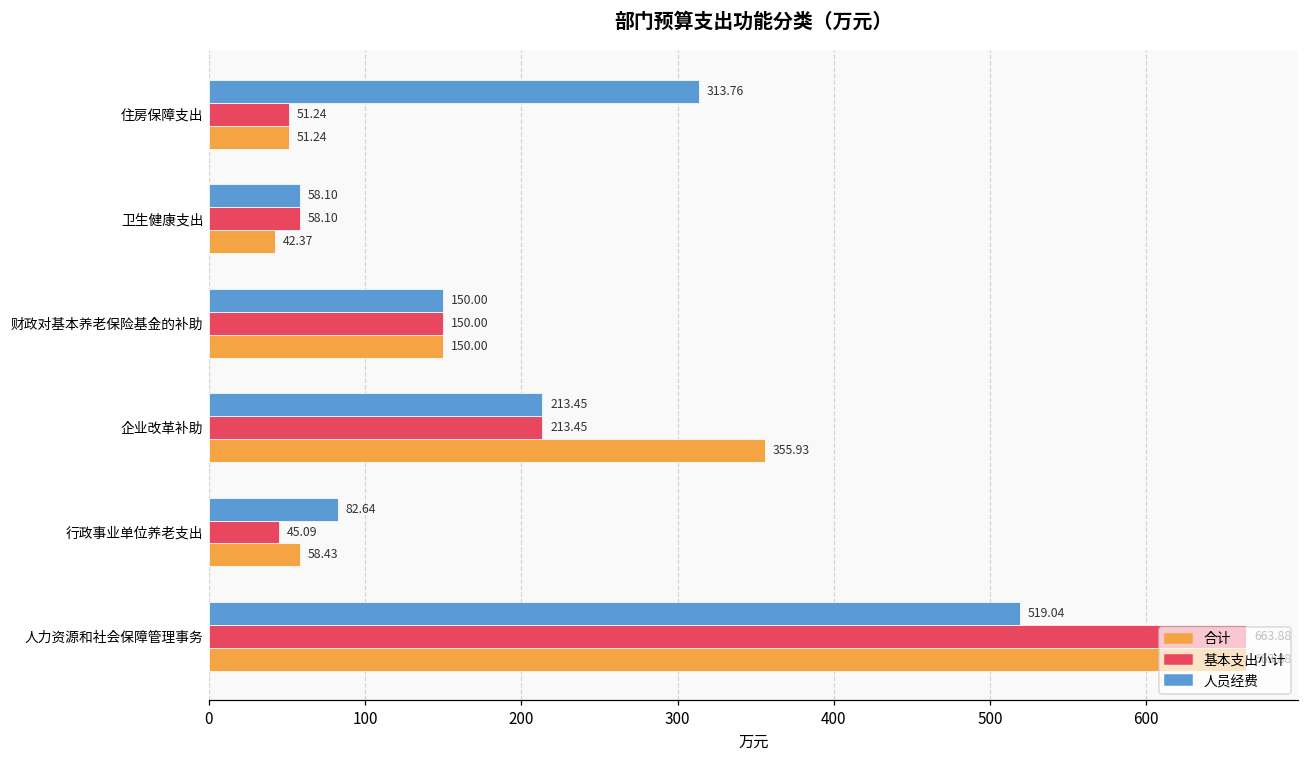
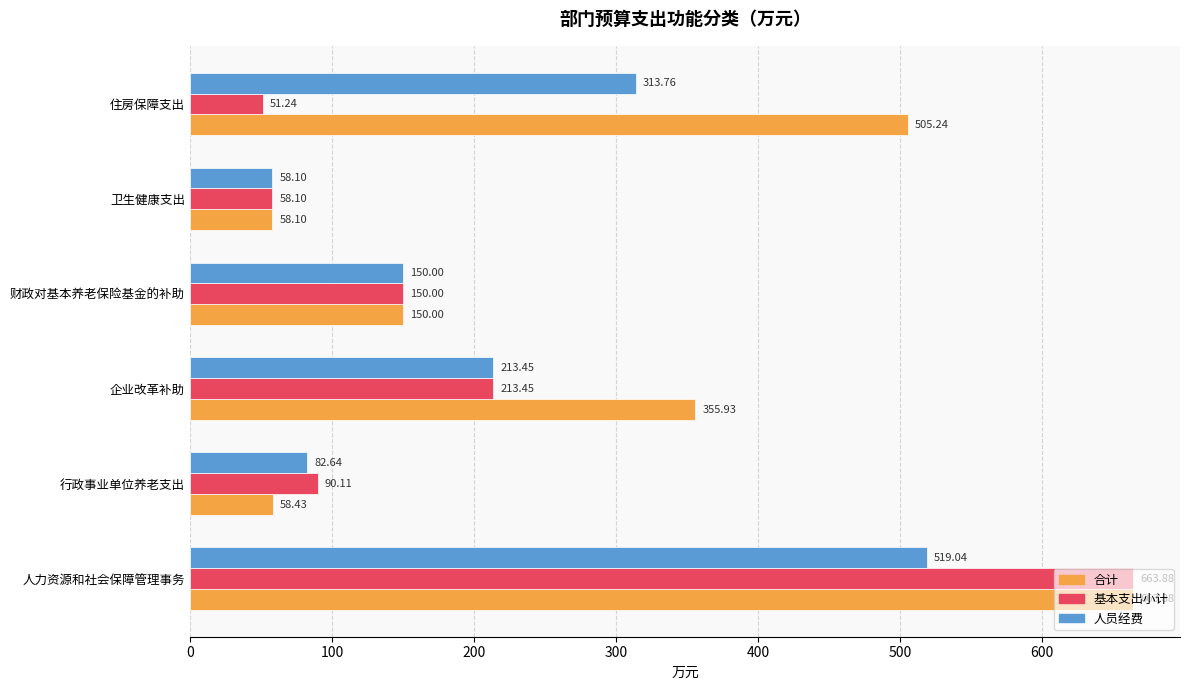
合计, 住房保障支出: 51.24 -> 505.24
合计, 卫生健康支出: 42.37 -> 58.10
基本支出小计, 行政事业单位养老支出: 45.09 -> 90.11
